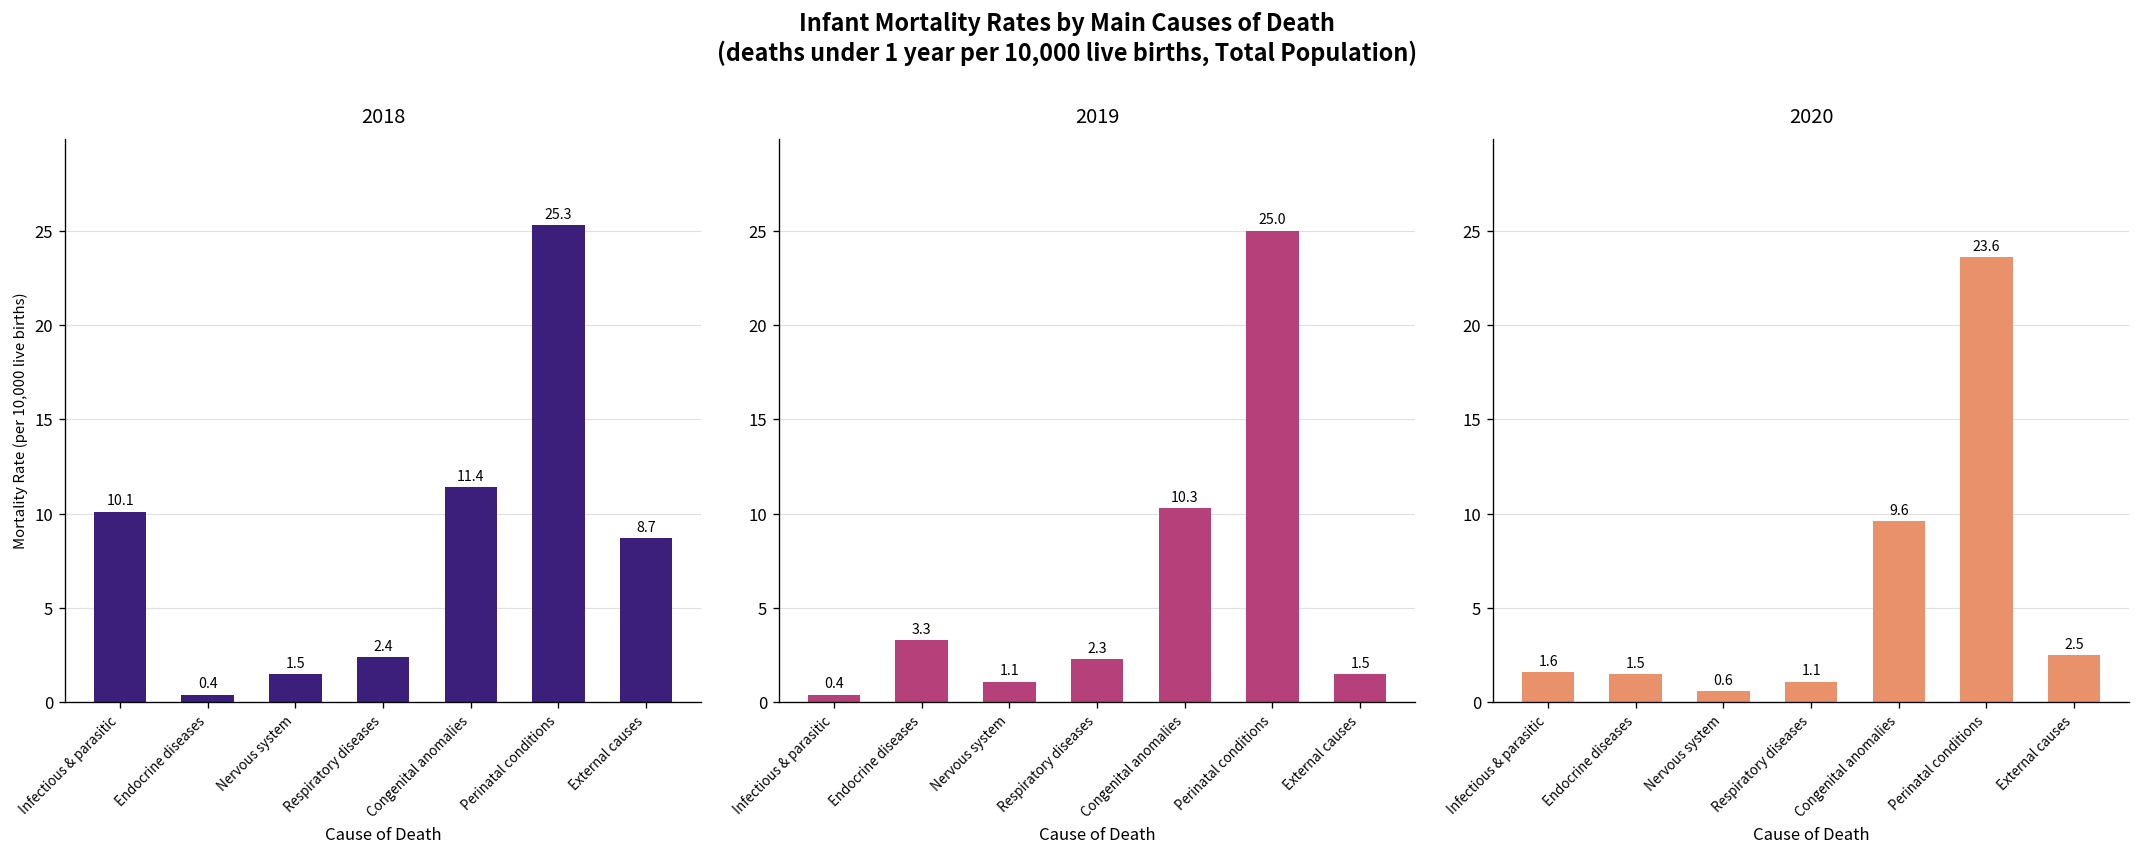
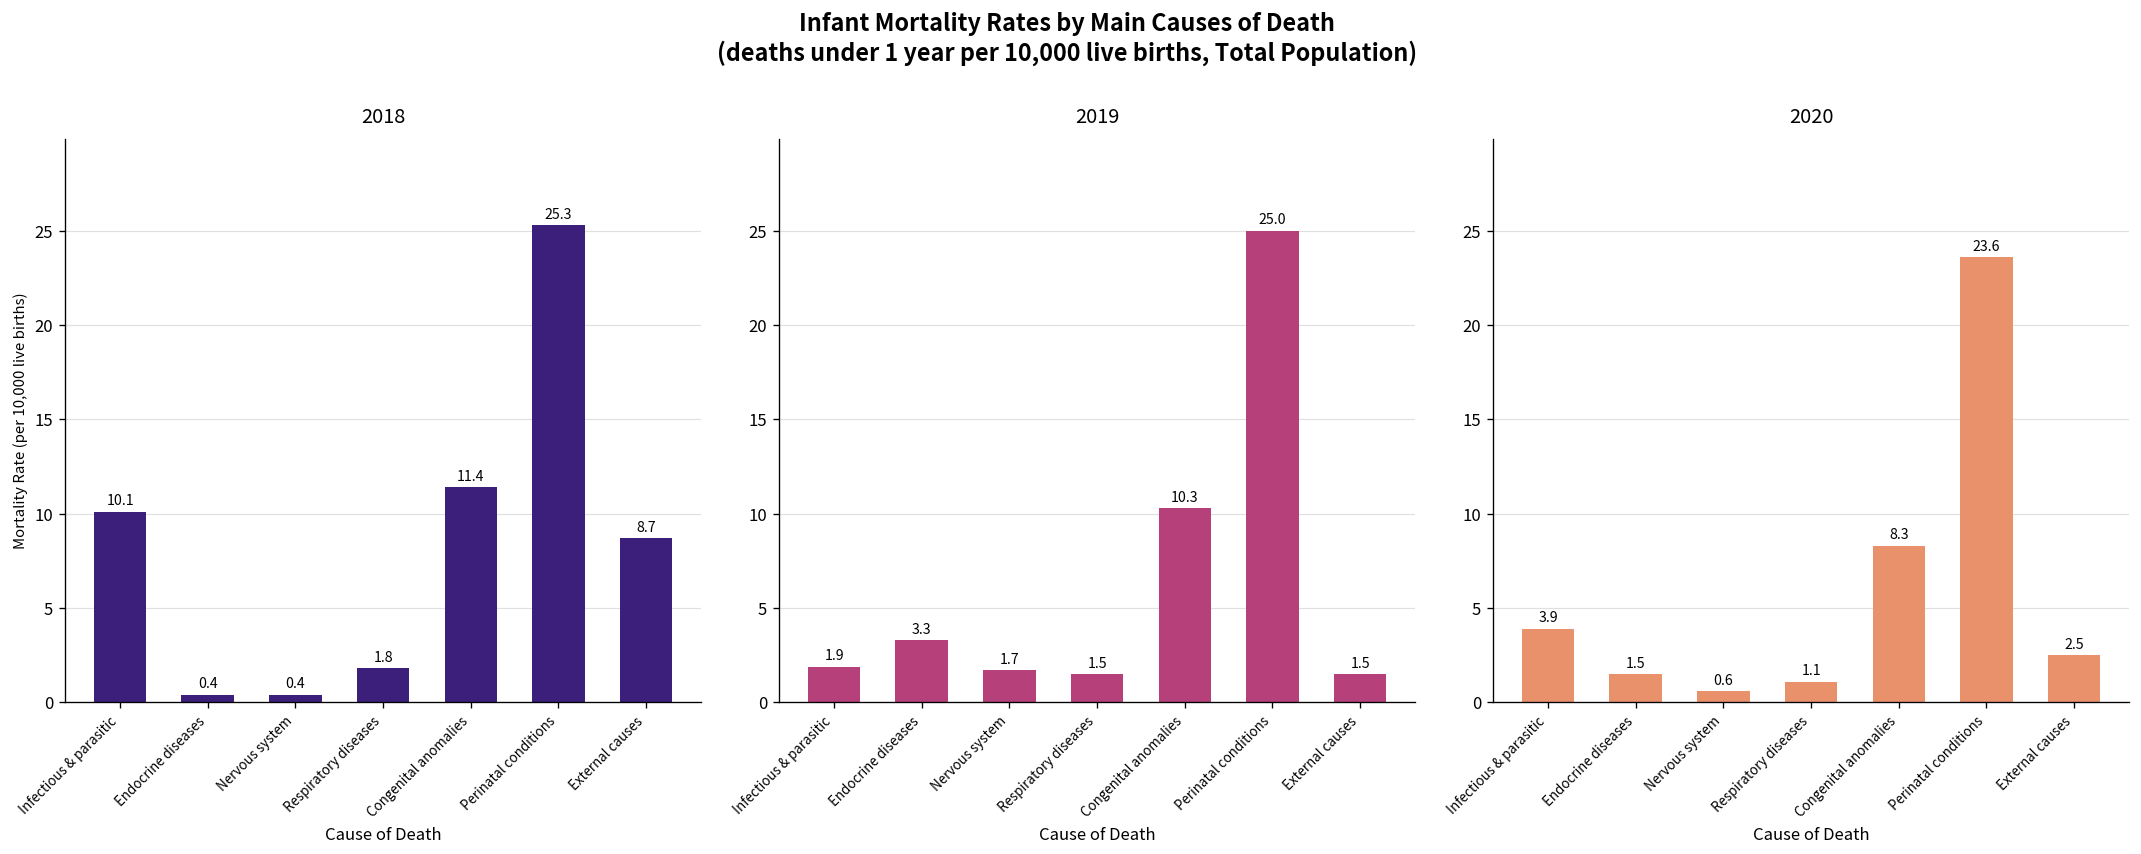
2018, Nervous system: 1.5 -> 0.4
2018, Respiratory diseases: 2.4 -> 1.8
2019, Infectious & parasitic: 0.4 -> 1.9
2019, Nervous system: 1.1 -> 1.7
2019, Respiratory diseases: 2.3 -> 1.5
2020, Infectious & parasitic: 1.6 -> 3.9
2020, Congenital anomalies: 9.6 -> 8.3
